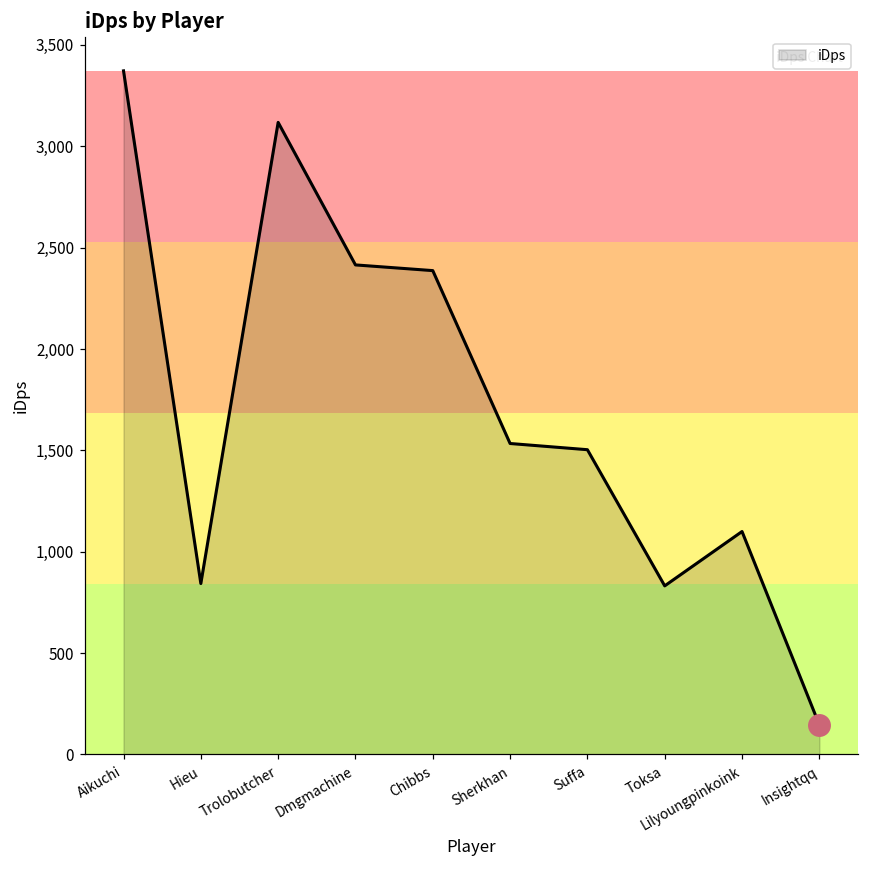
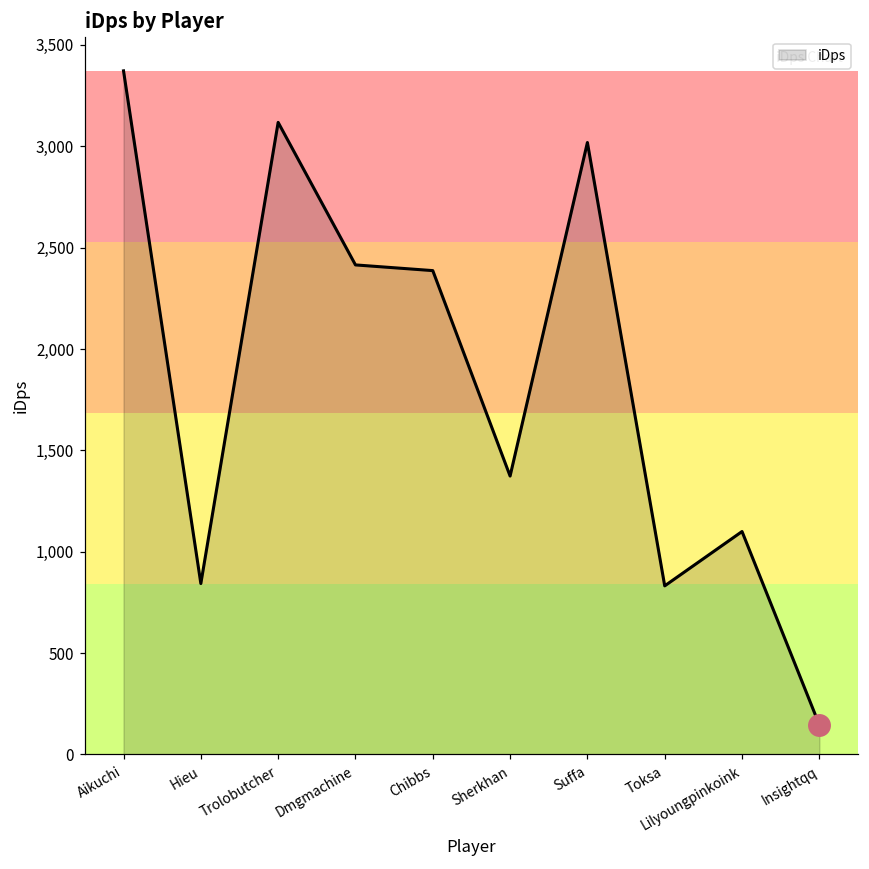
iDps, Sherkhan: 1,530 -> 1,370
iDps, Suffa: 1,500 -> 3,020
